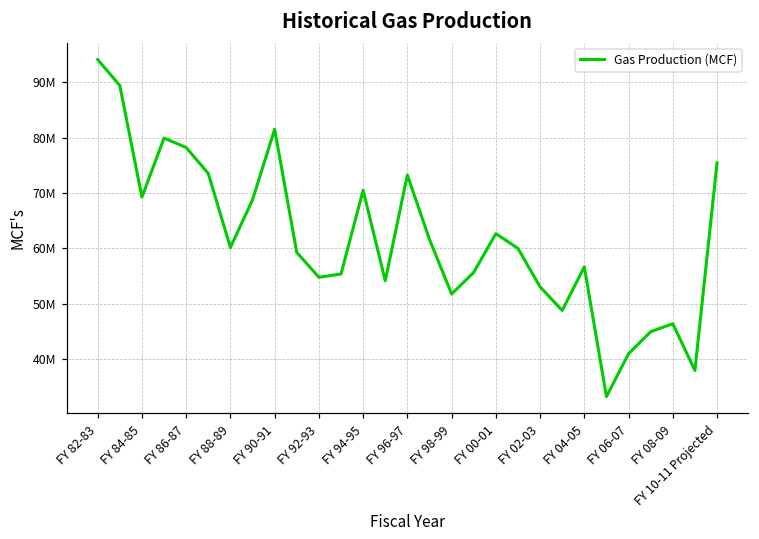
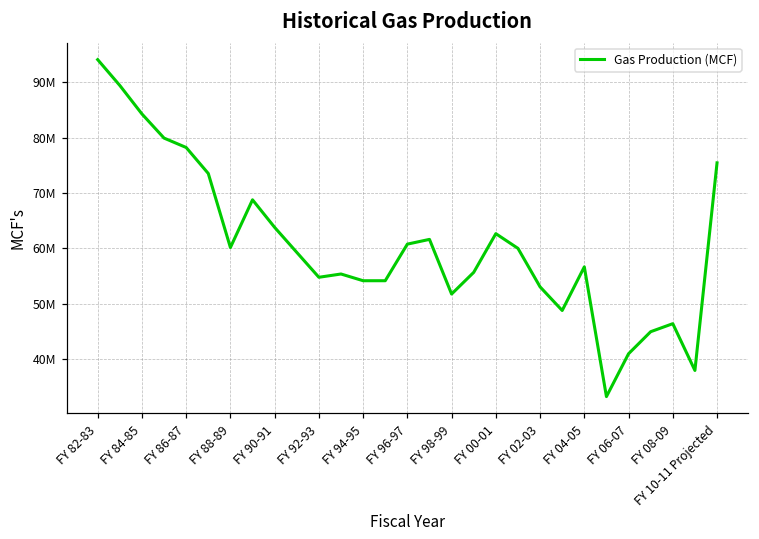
FY 84-85: 69000000 -> 84000000
FY 90-91: 82000000 -> 64000000
FY 94-95: 71000000 -> 54000000
FY 96-97: 73000000 -> 61000000
